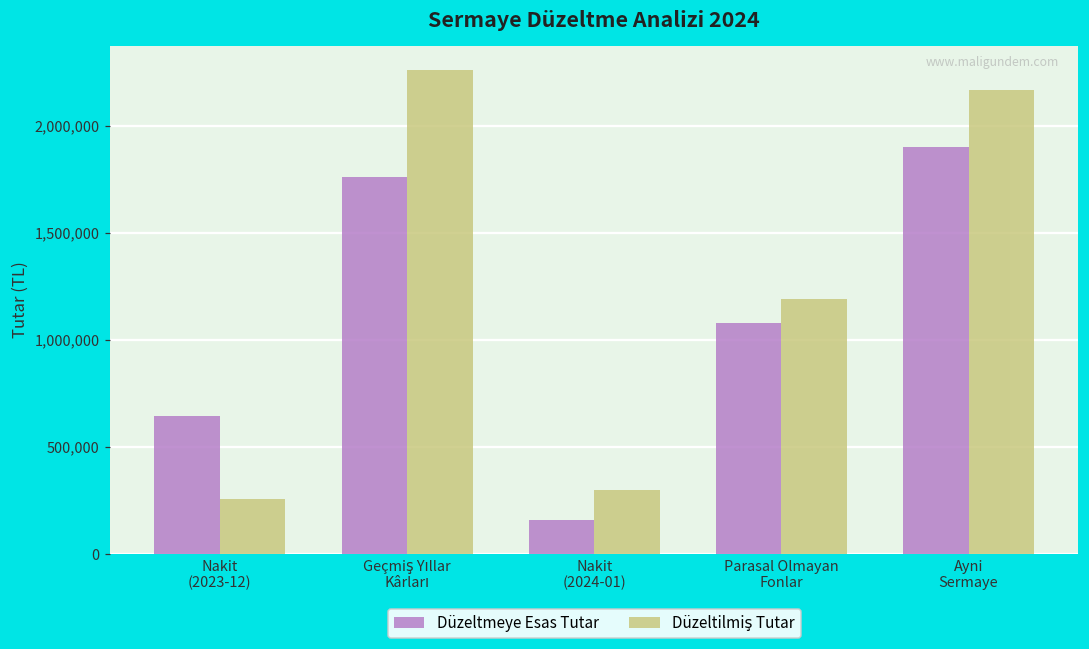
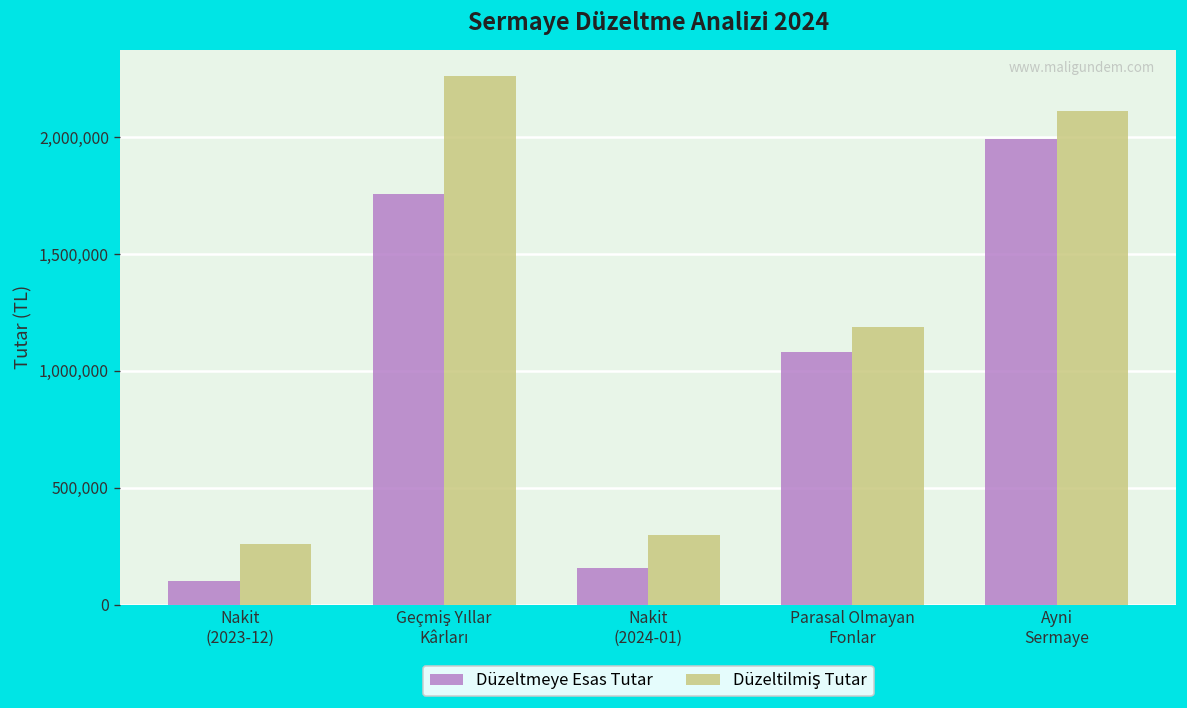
Düzeltmeye Esas Tutar, Nakit (2023-12): 640,000 -> 100,000
Düzeltmeye Esas Tutar, Ayni Sermaye: 1,900,000 -> 1,990,000
Düzeltilmiş Tutar, Ayni Sermaye: 2,170,000 -> 2,110,000
